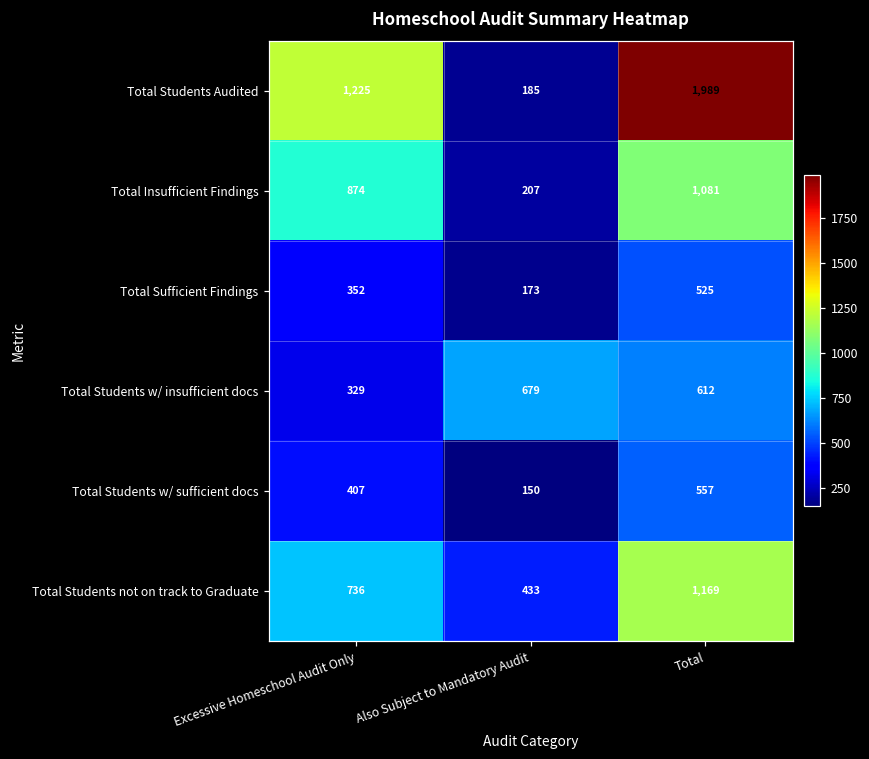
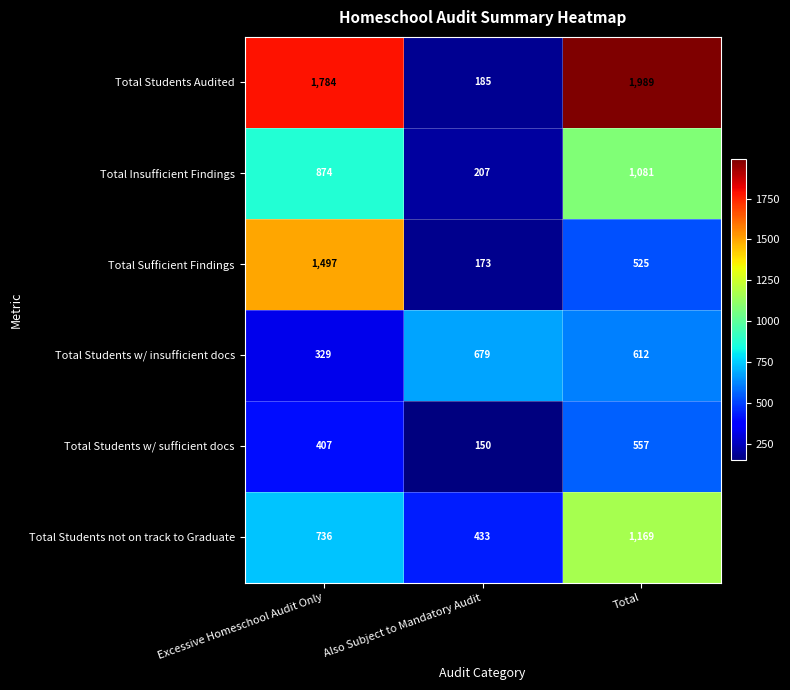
Total Students Audited, Excessive Homeschool Audit Only: 1,225 -> 1,784
Total Sufficient Findings, Excessive Homeschool Audit Only: 352 -> 1,497
